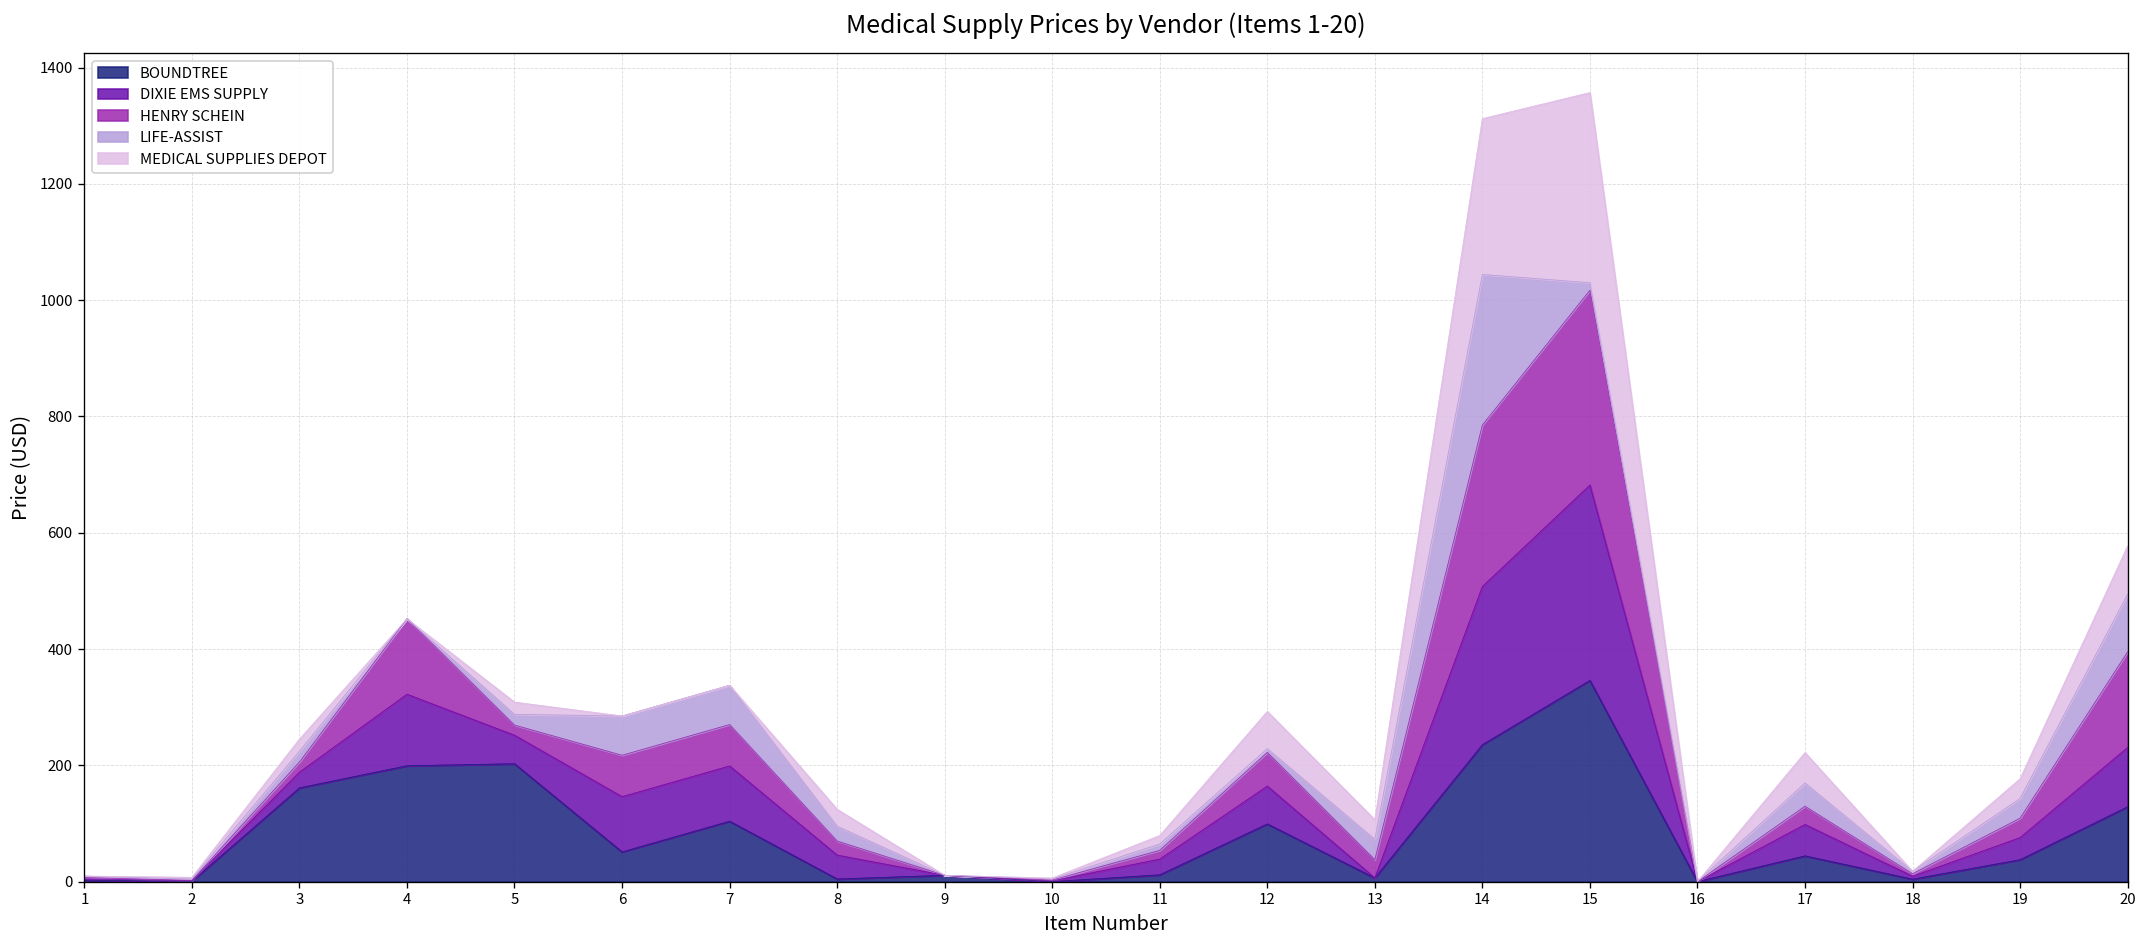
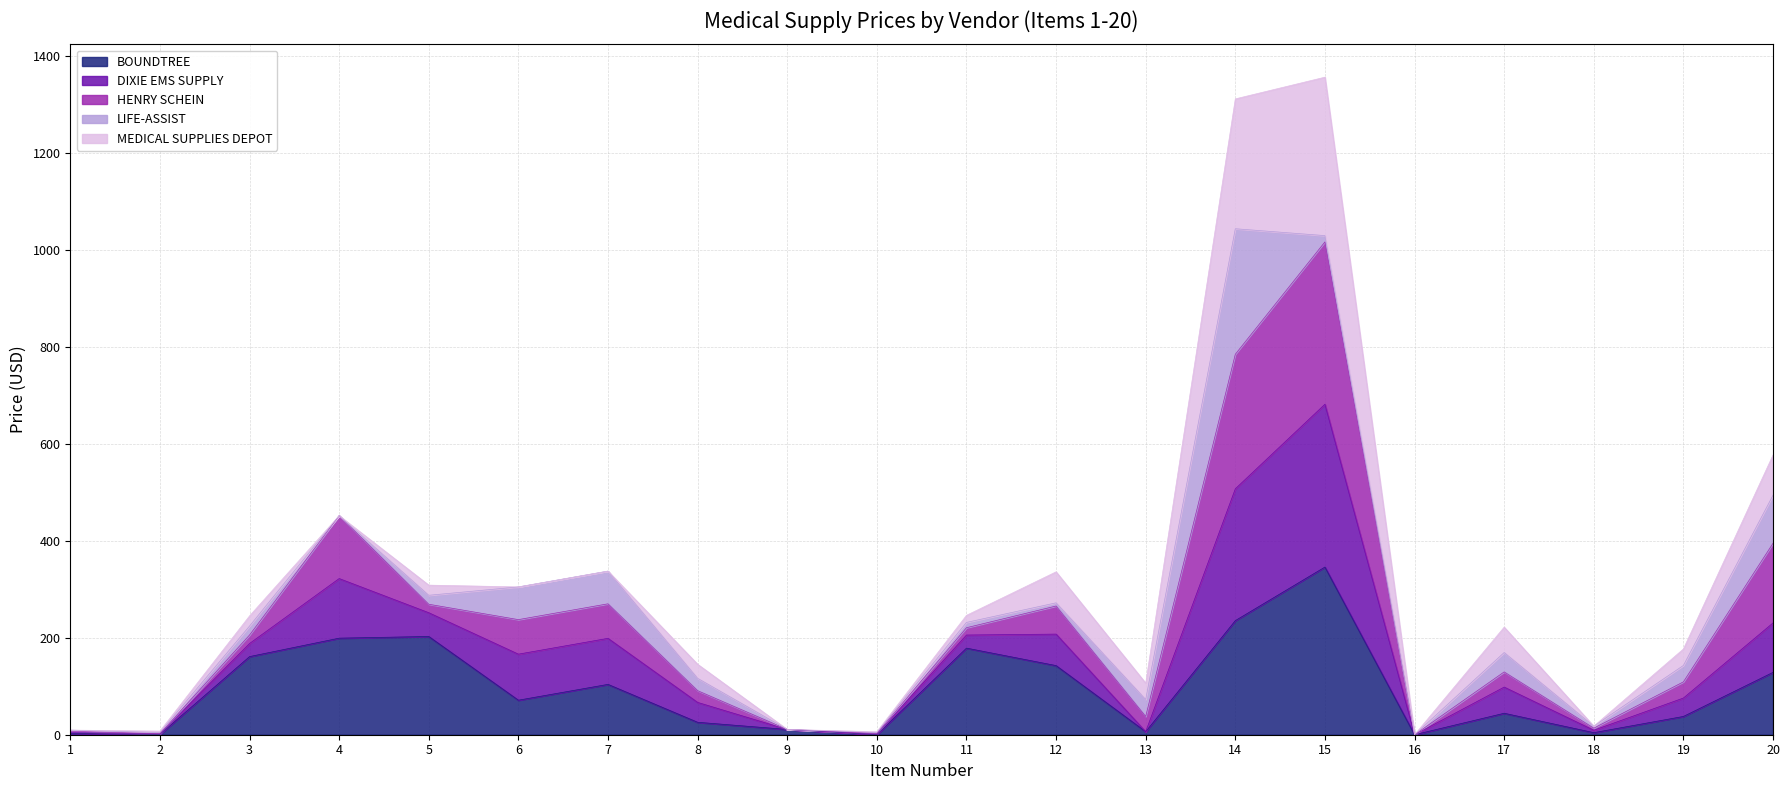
BOUNDTREE, 6: 50 -> 70
BOUNDTREE, 8: 0 -> 30
BOUNDTREE, 11: 10 -> 180
BOUNDTREE, 12: 100 -> 140
